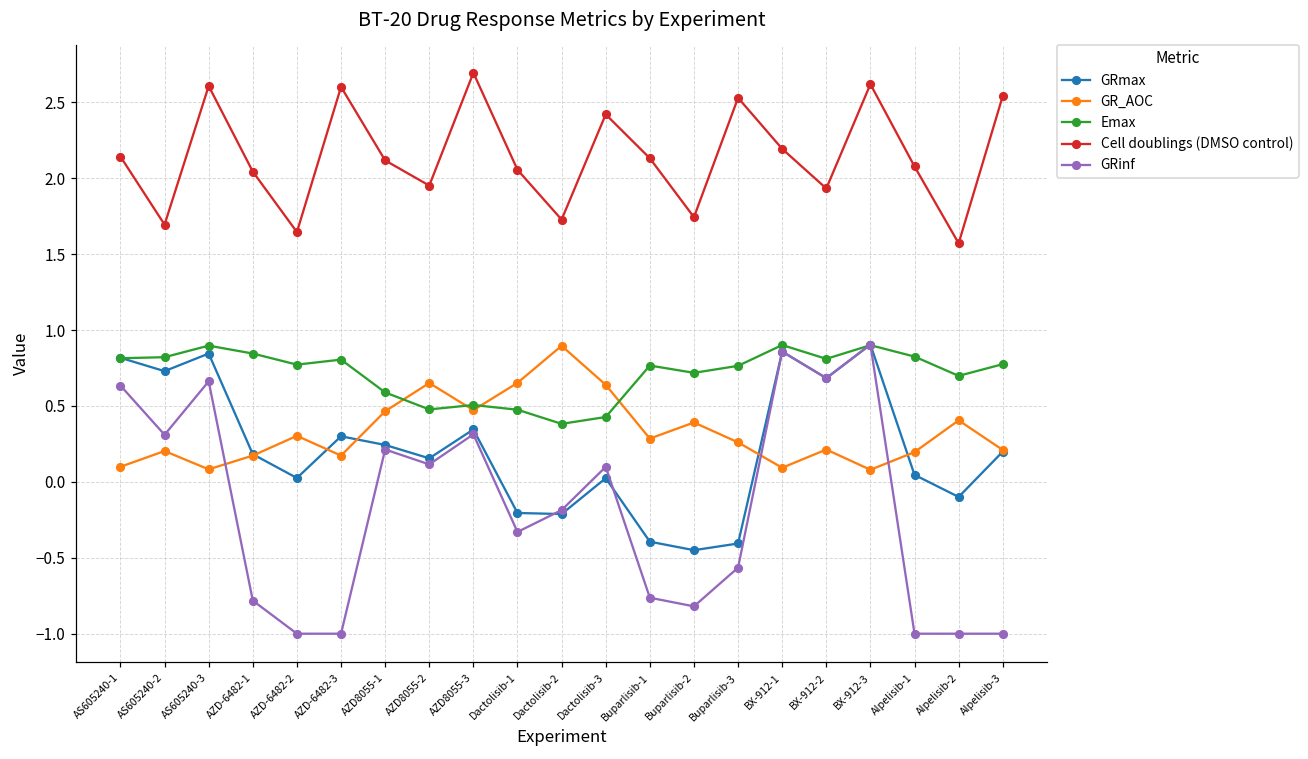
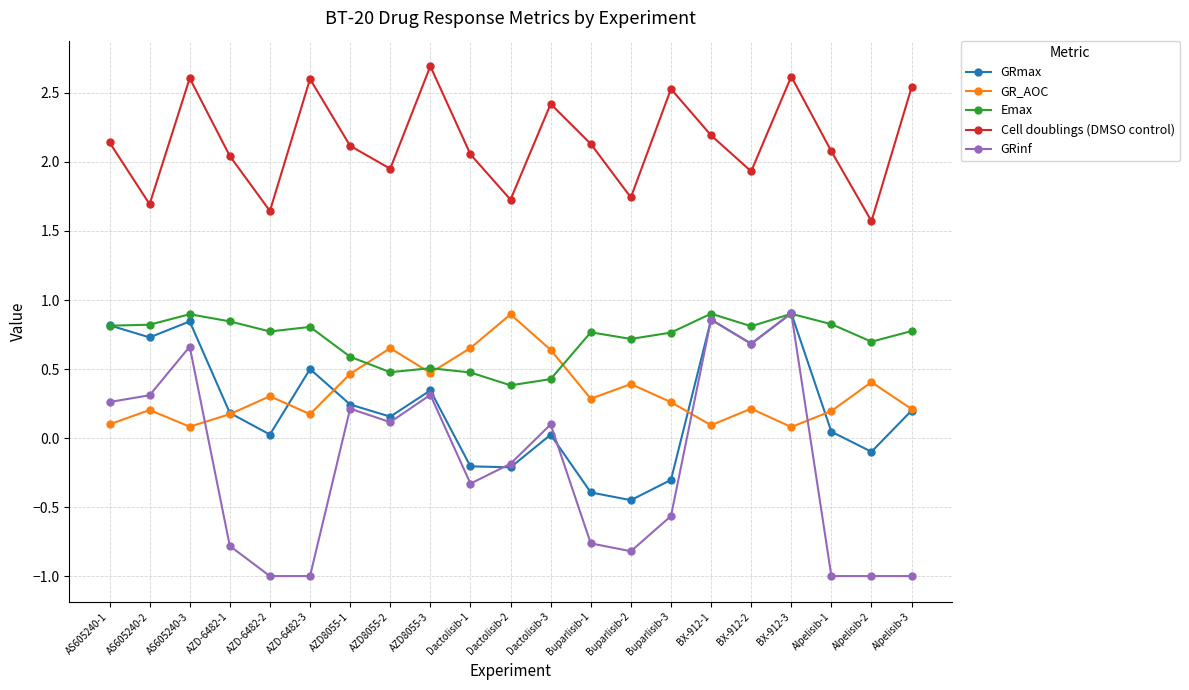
GRinf, AS605240-1: 0.63 -> 0.26
GRmax, AZD-6482-3: 0.3 -> 0.5
GRmax, Buparlisib-3: -0.41 -> -0.30
